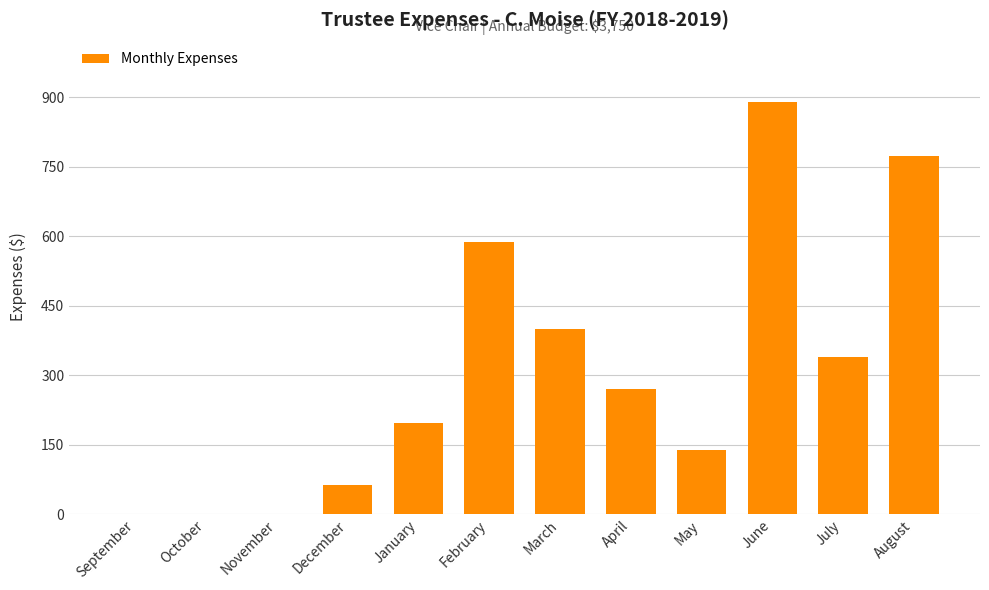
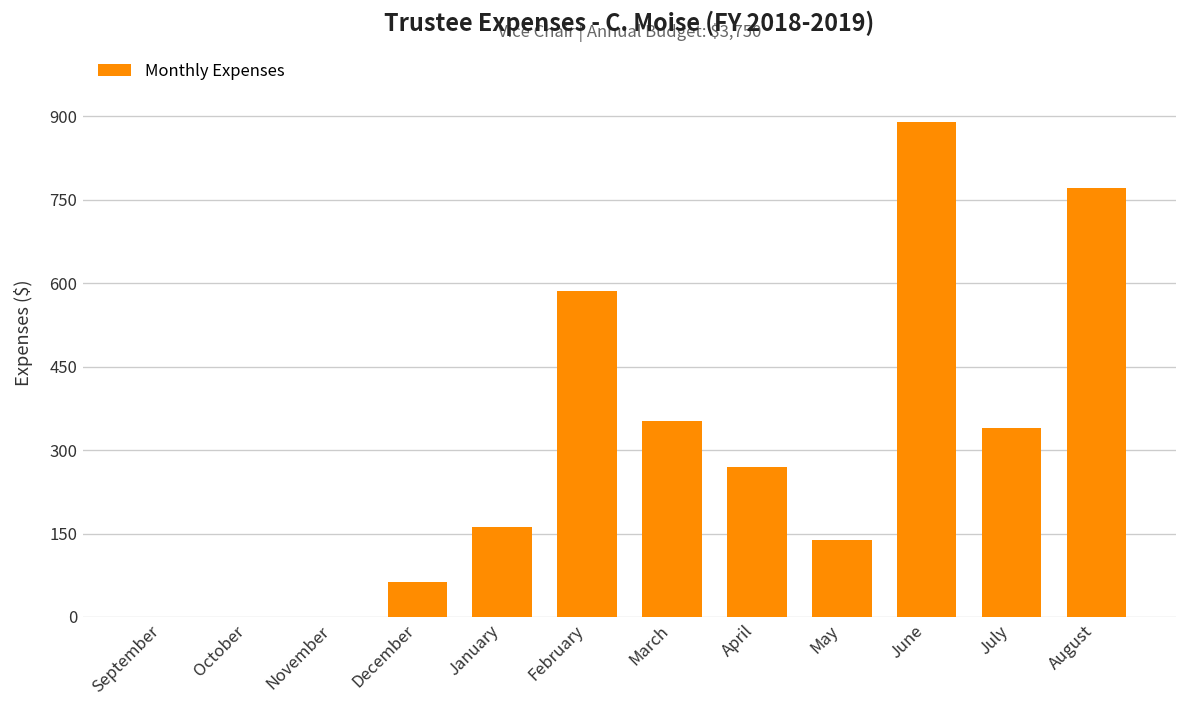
January: 200 -> 160
March: 400 -> 350
